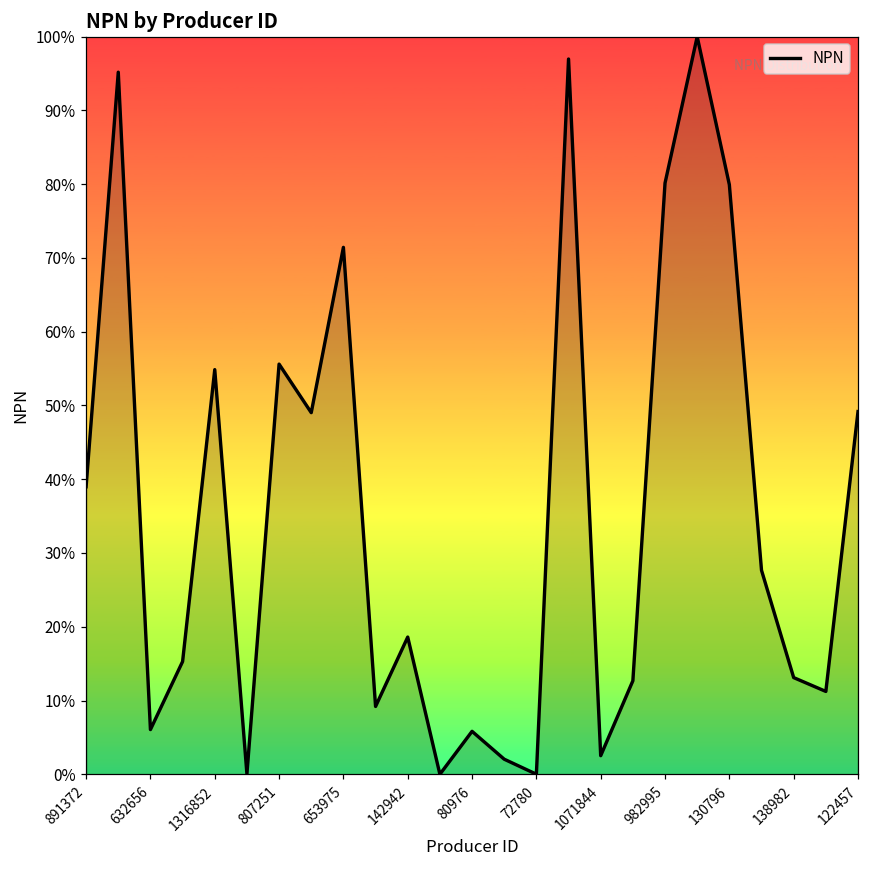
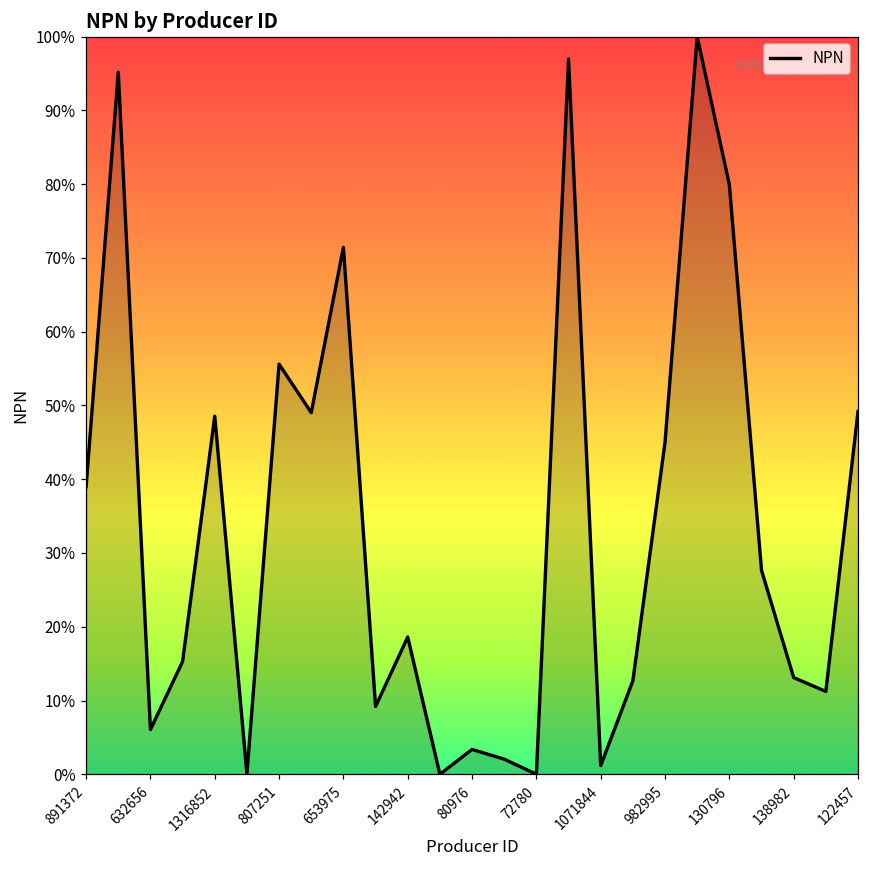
1316852: 55% -> 49%
80976: 6% -> 3%
1071844: 3% -> 1%
982995: 80% -> 45%
